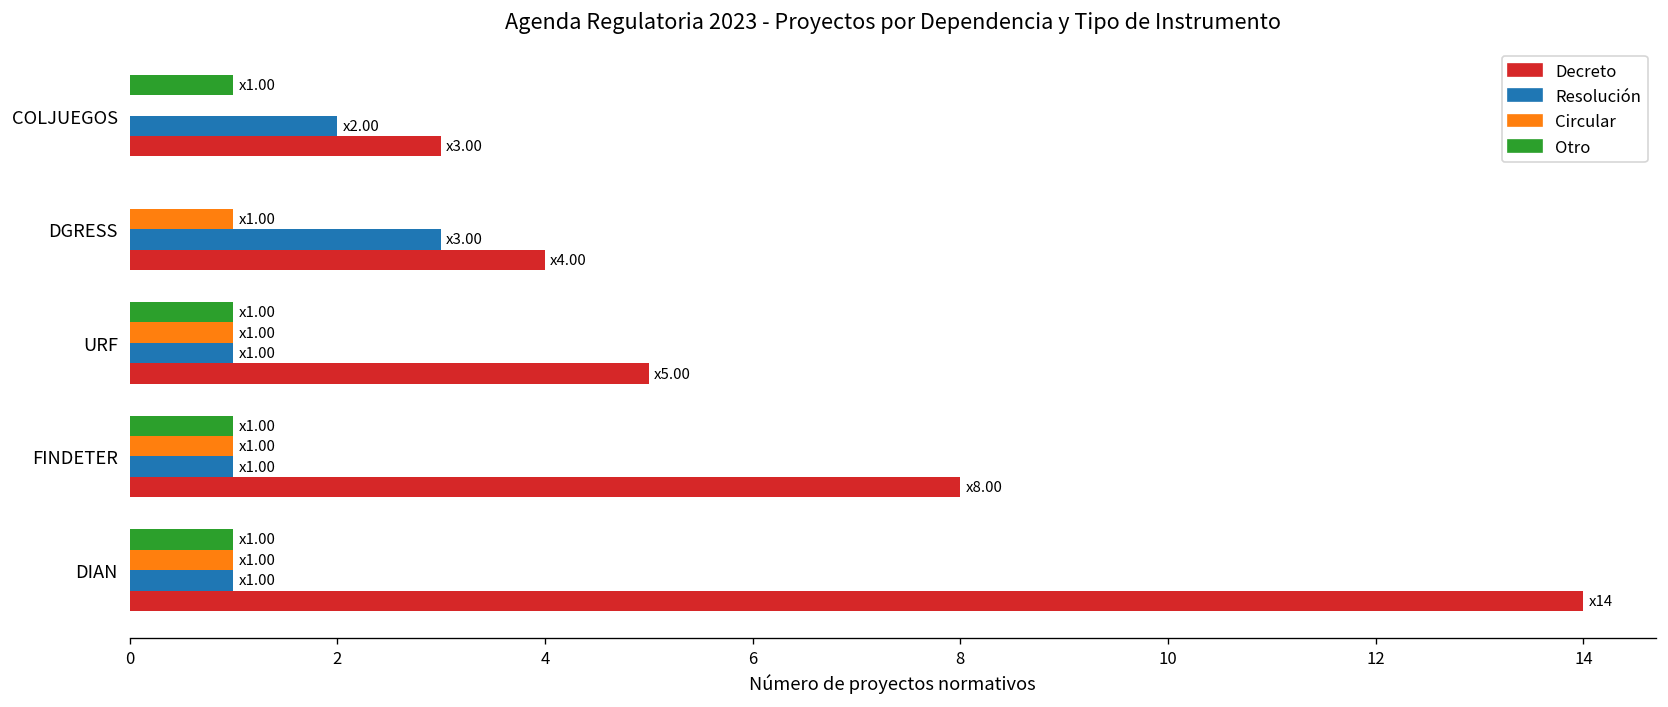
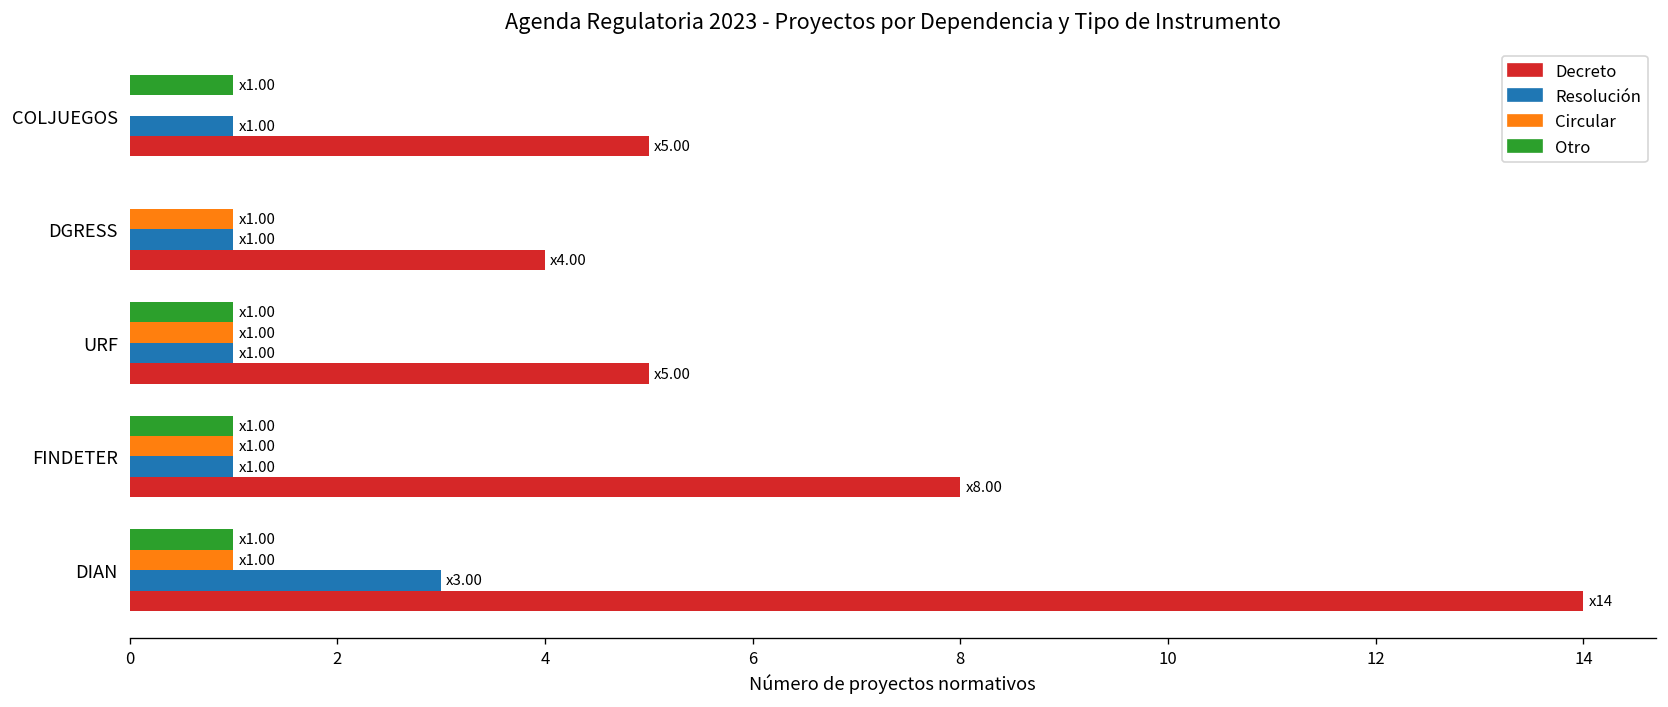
Resolución, COLJUEGOS: 2.00 -> 1.00
Decreto, COLJUEGOS: 3.00 -> 5.00
Resolución, DGRESS: 3.00 -> 1.00
Resolución, DIAN: 1.00 -> 3.00
